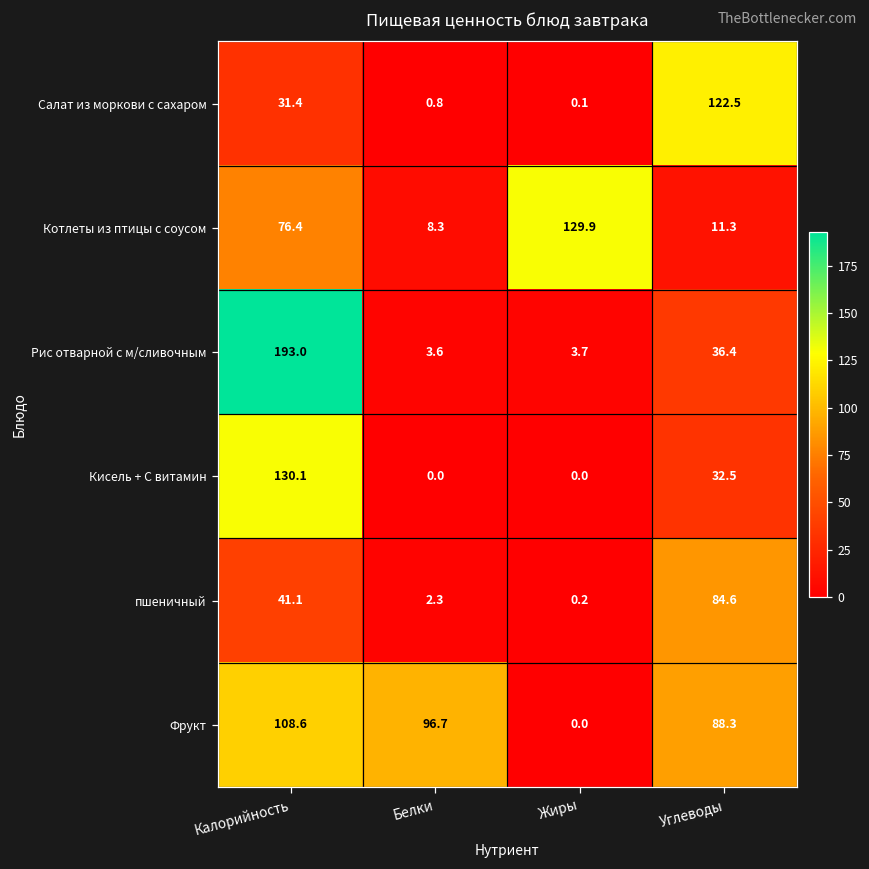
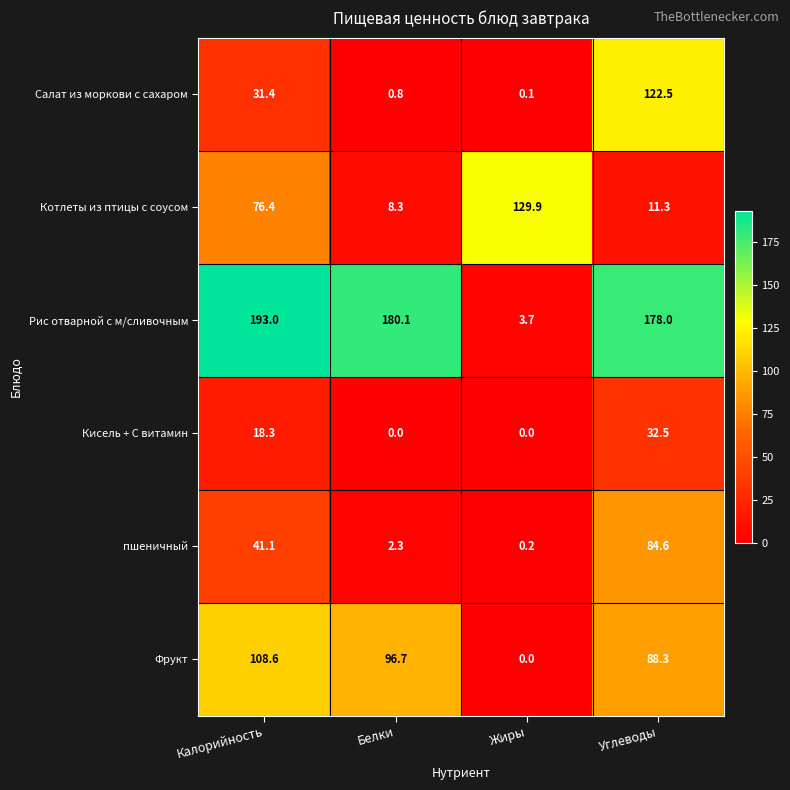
Рис отварной с м/сливочным, Белки: 3.6 -> 180.1
Рис отварной с м/сливочным, Углеводы: 36.4 -> 178.0
Кисель + С витамин, Калорийность: 130.1 -> 18.3
